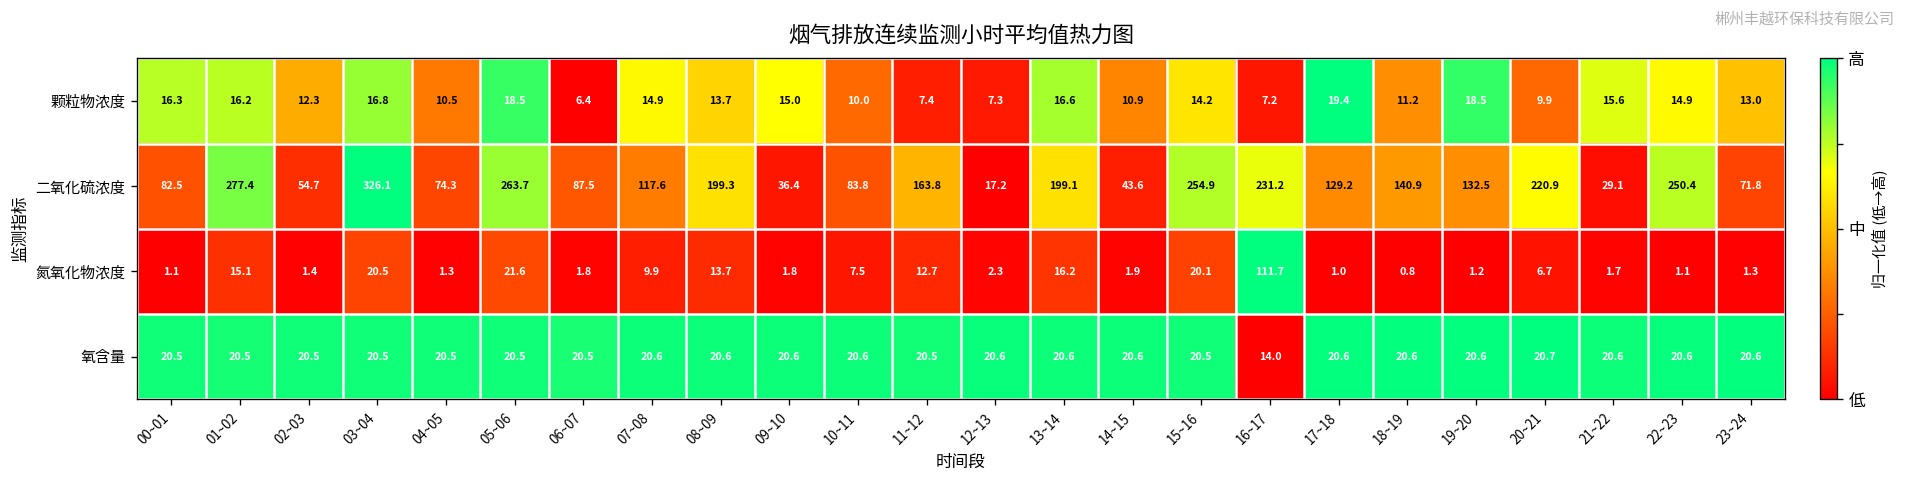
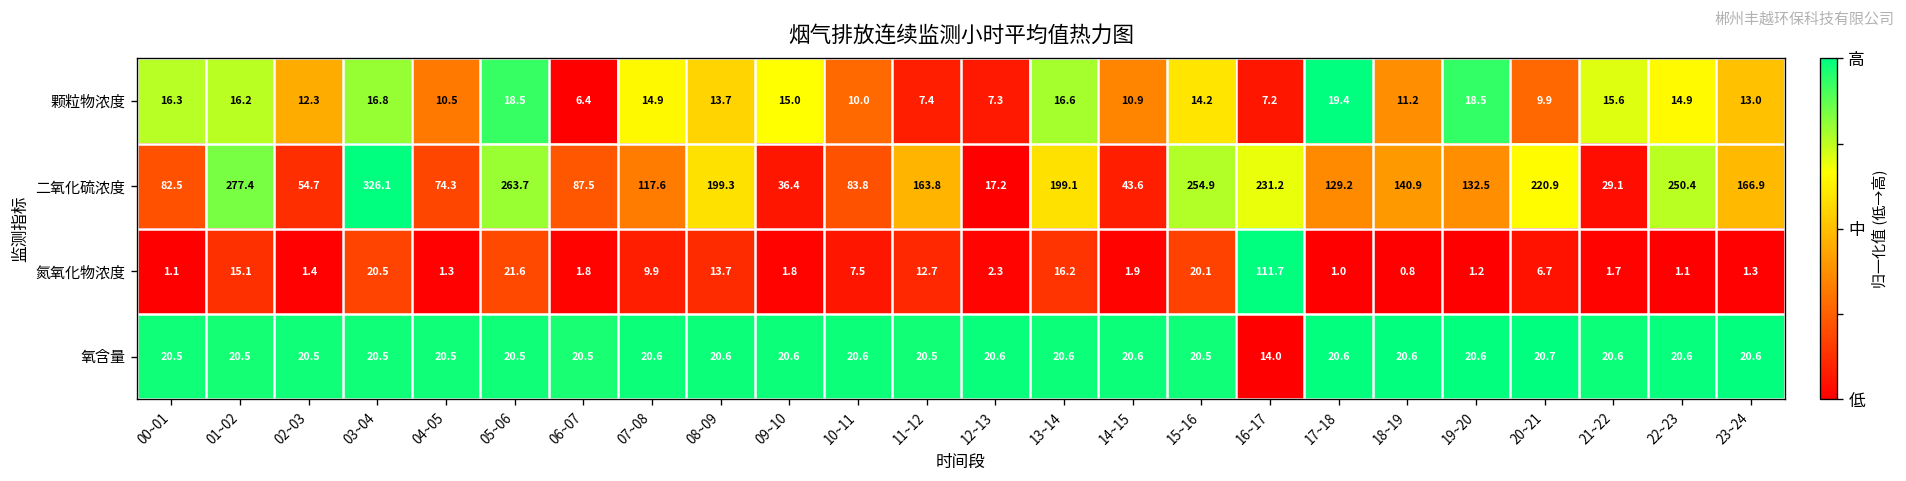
二氧化硫浓度, 23~24: 71.8 -> 166.9
